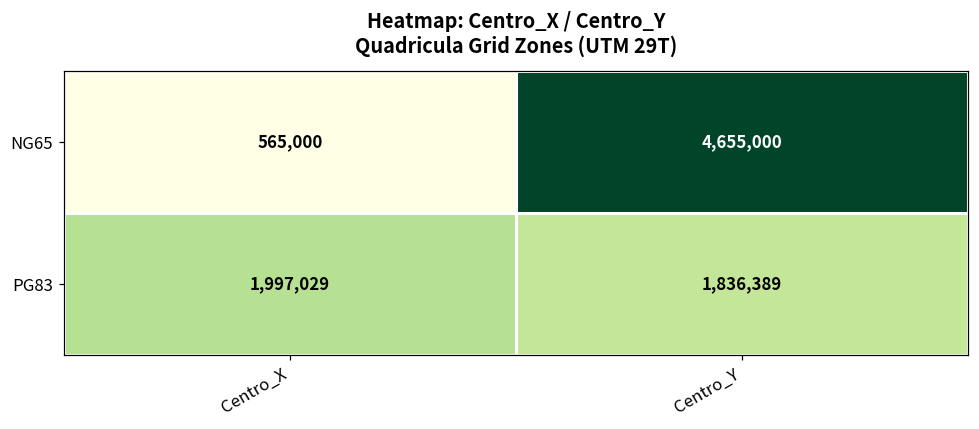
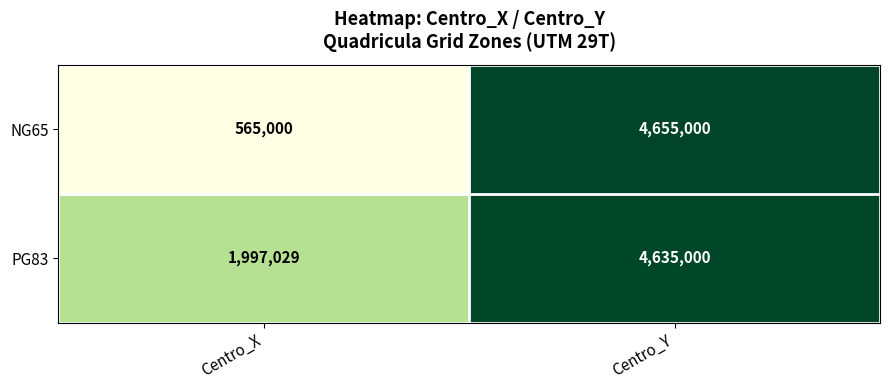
PG83, Centro_Y: 1,836,389 -> 4,635,000
